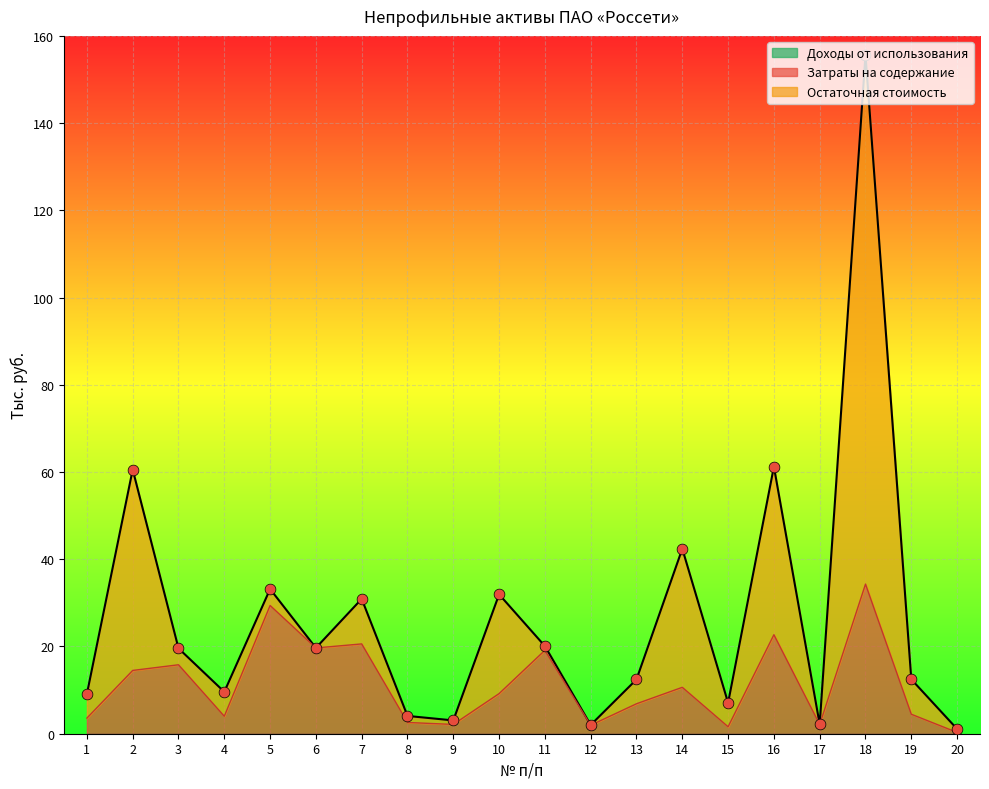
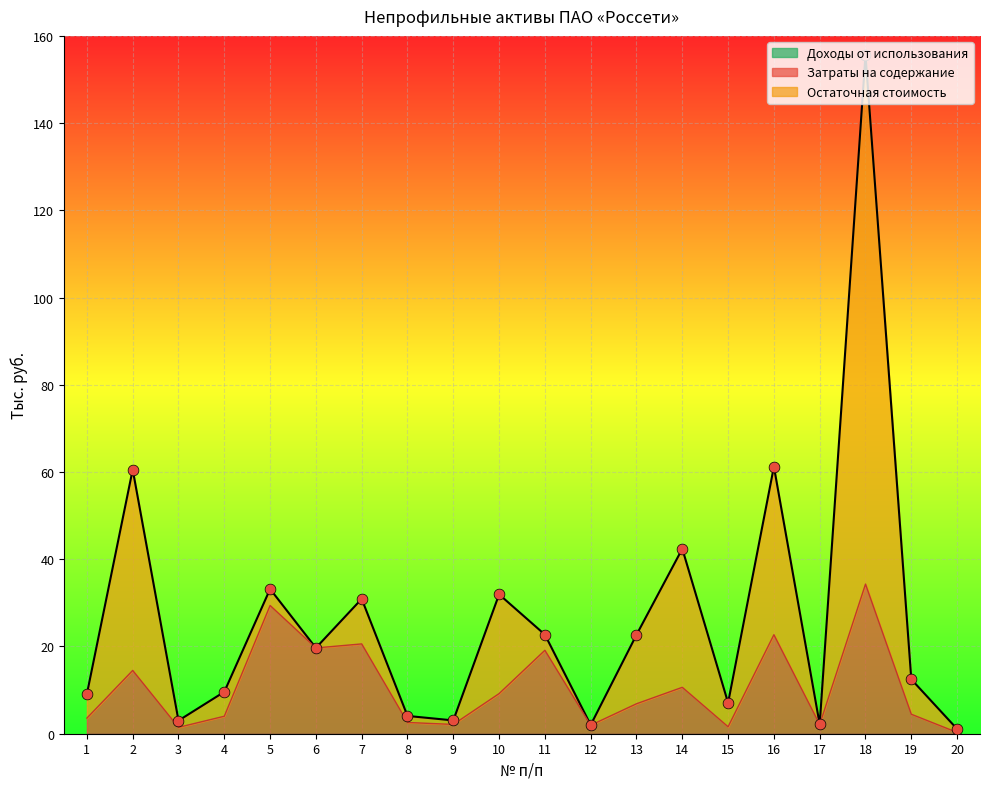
Затраты на содержание, 3: 16 -> 1
Остаточная стоимость, 3: 4 -> 2
Остаточная стоимость, 11: 1 -> 4
Остаточная стоимость, 13: 6 -> 16
